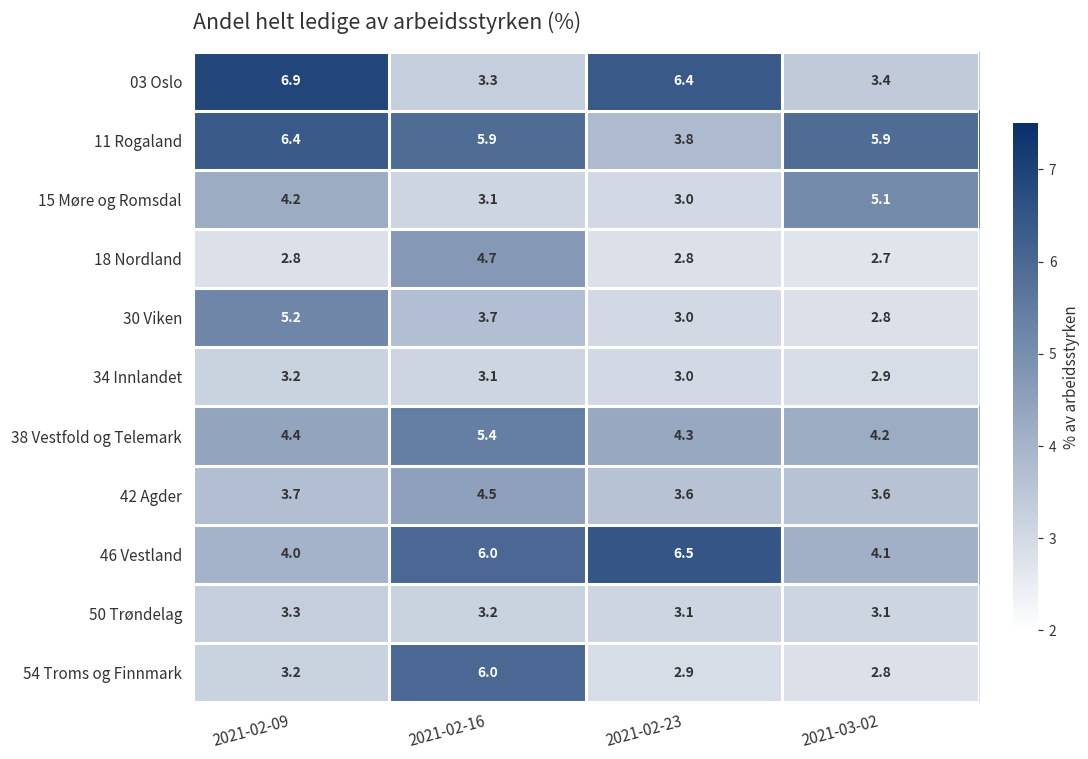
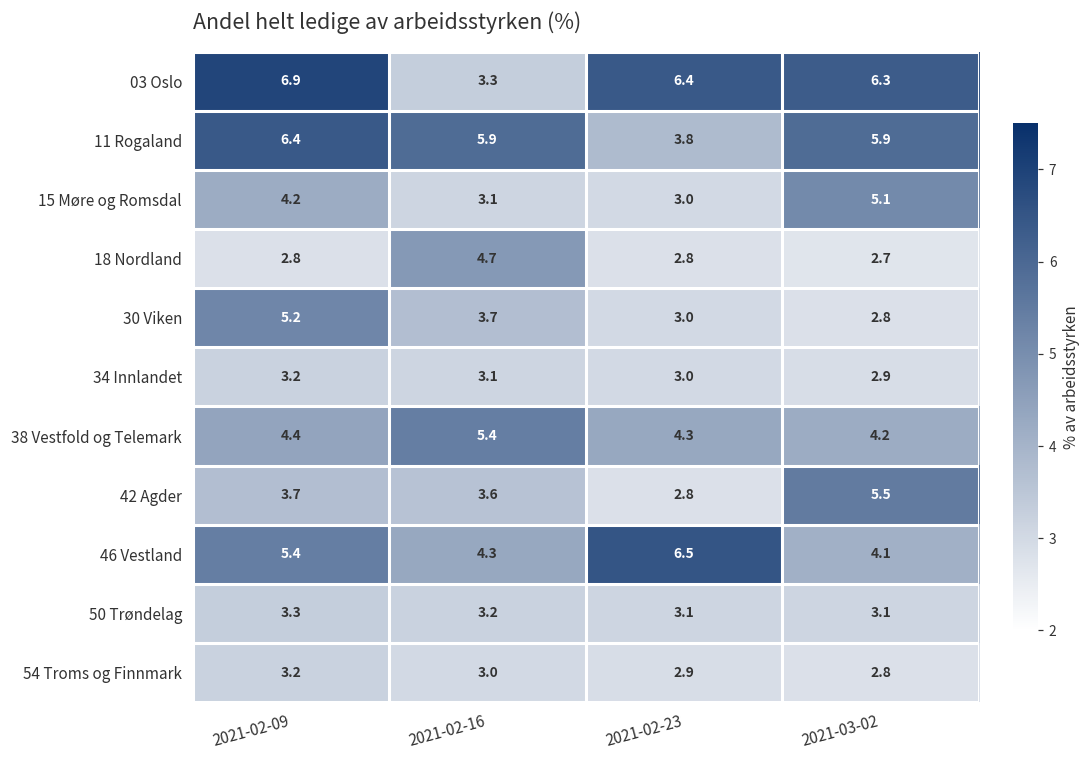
03 Oslo, 2021-03-02: 3.4 -> 6.3
42 Agder, 2021-02-16: 4.5 -> 3.6
42 Agder, 2021-02-23: 3.6 -> 2.8
42 Agder, 2021-03-02: 3.6 -> 5.5
46 Vestland, 2021-02-09: 4.0 -> 5.4
46 Vestland, 2021-02-16: 6.0 -> 4.3
54 Troms og Finnmark, 2021-02-16: 6.0 -> 3.0
